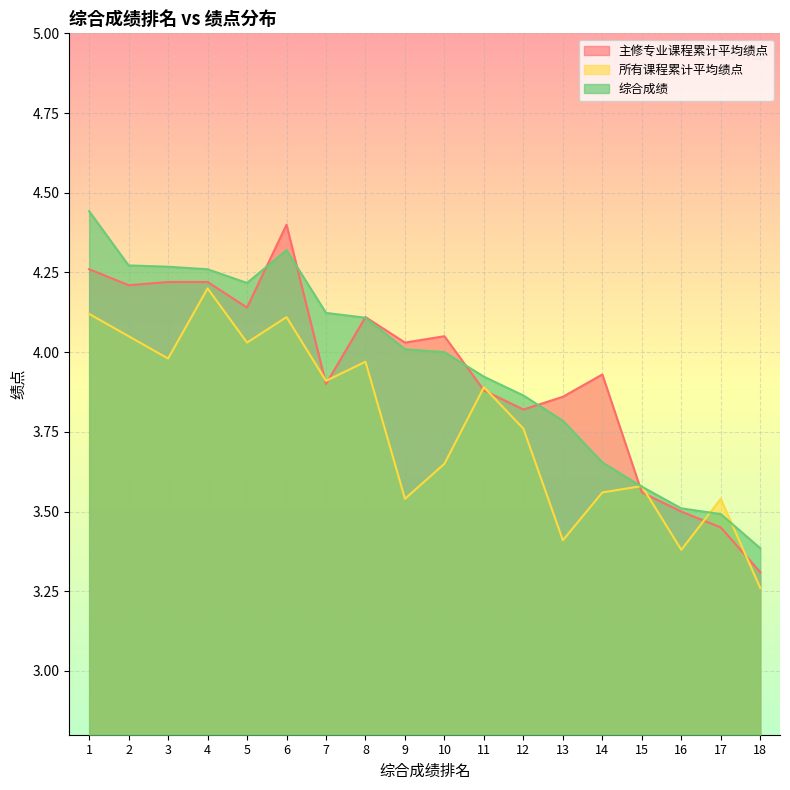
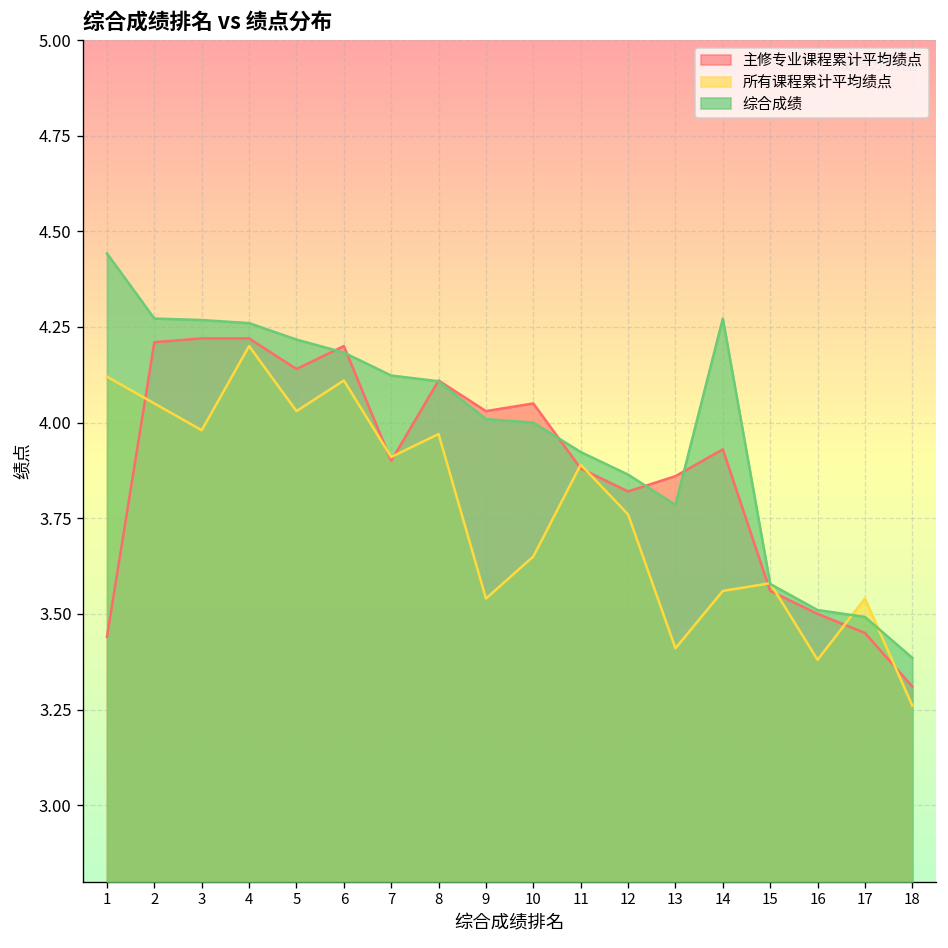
主修专业课程累计平均绩点, 1: 4.26 -> 3.44
主修专业课程累计平均绩点, 6: 4.4 -> 4.2
综合成绩, 6: 4.32 -> 4.18
综合成绩, 14: 3.65 -> 4.27
